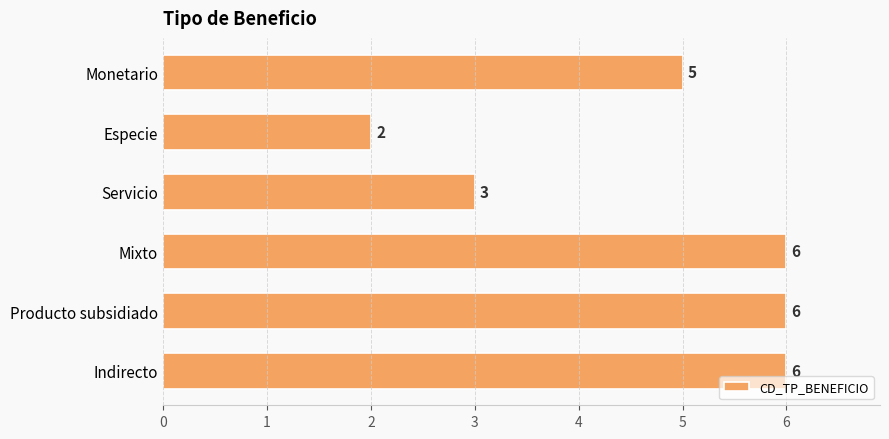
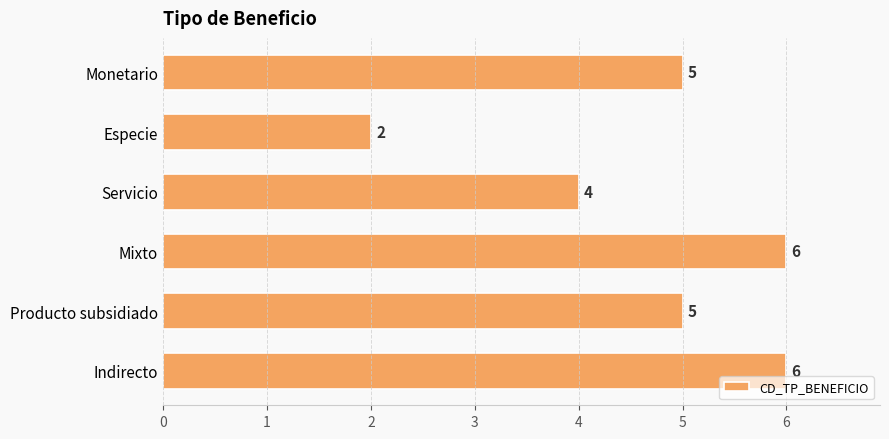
Servicio: 3 -> 4
Producto subsidiado: 6 -> 5
